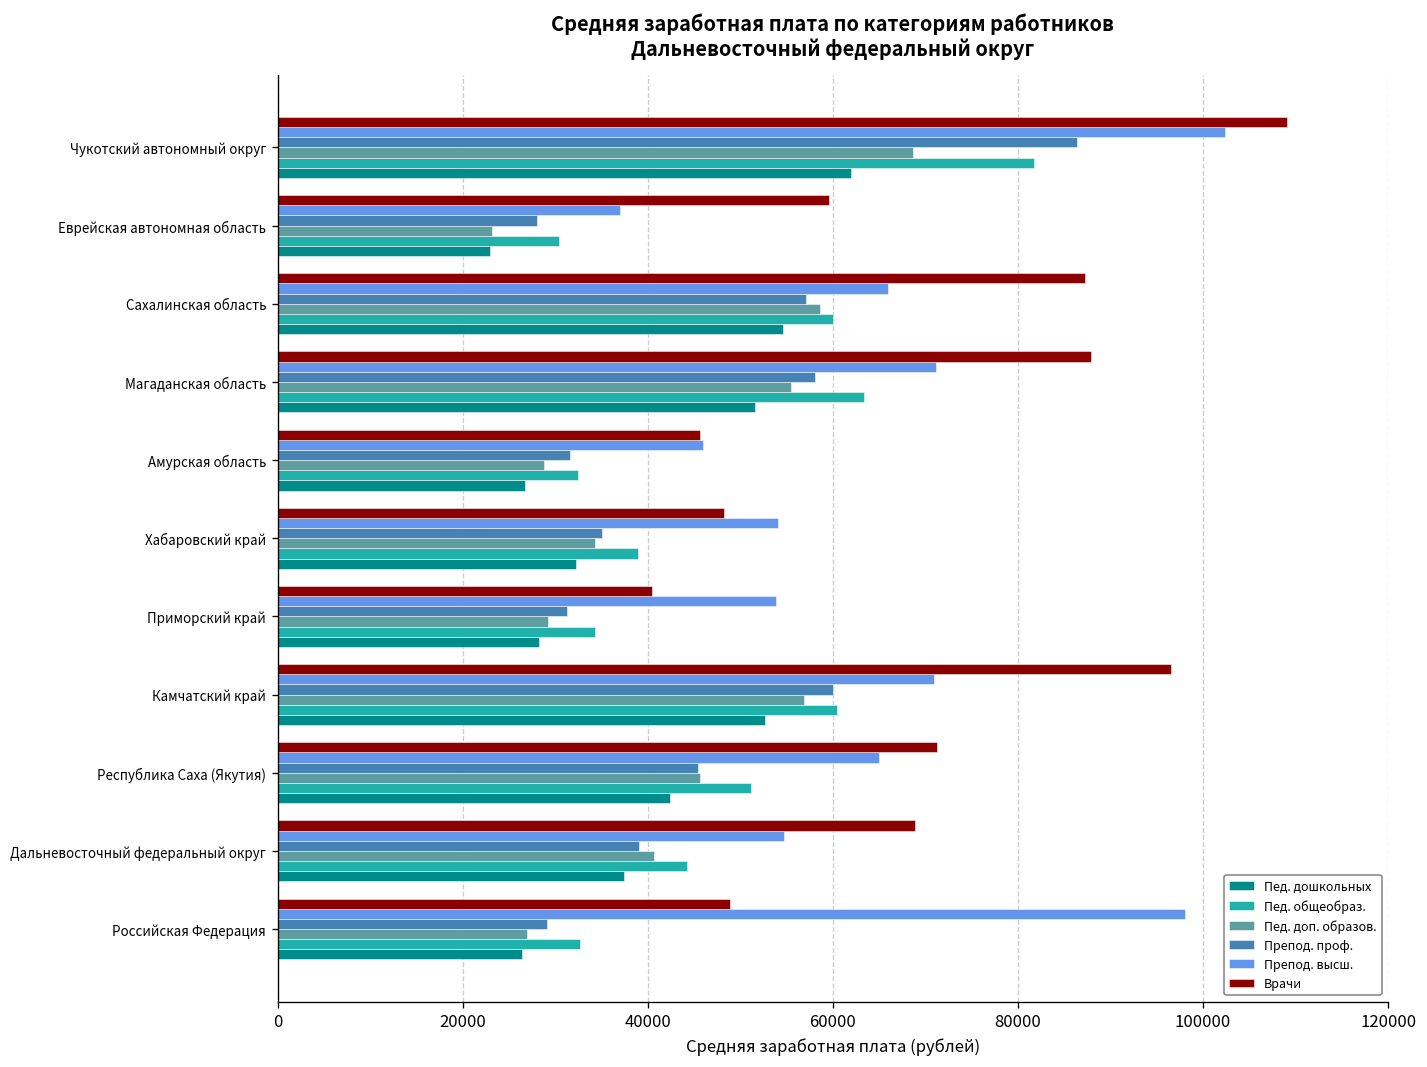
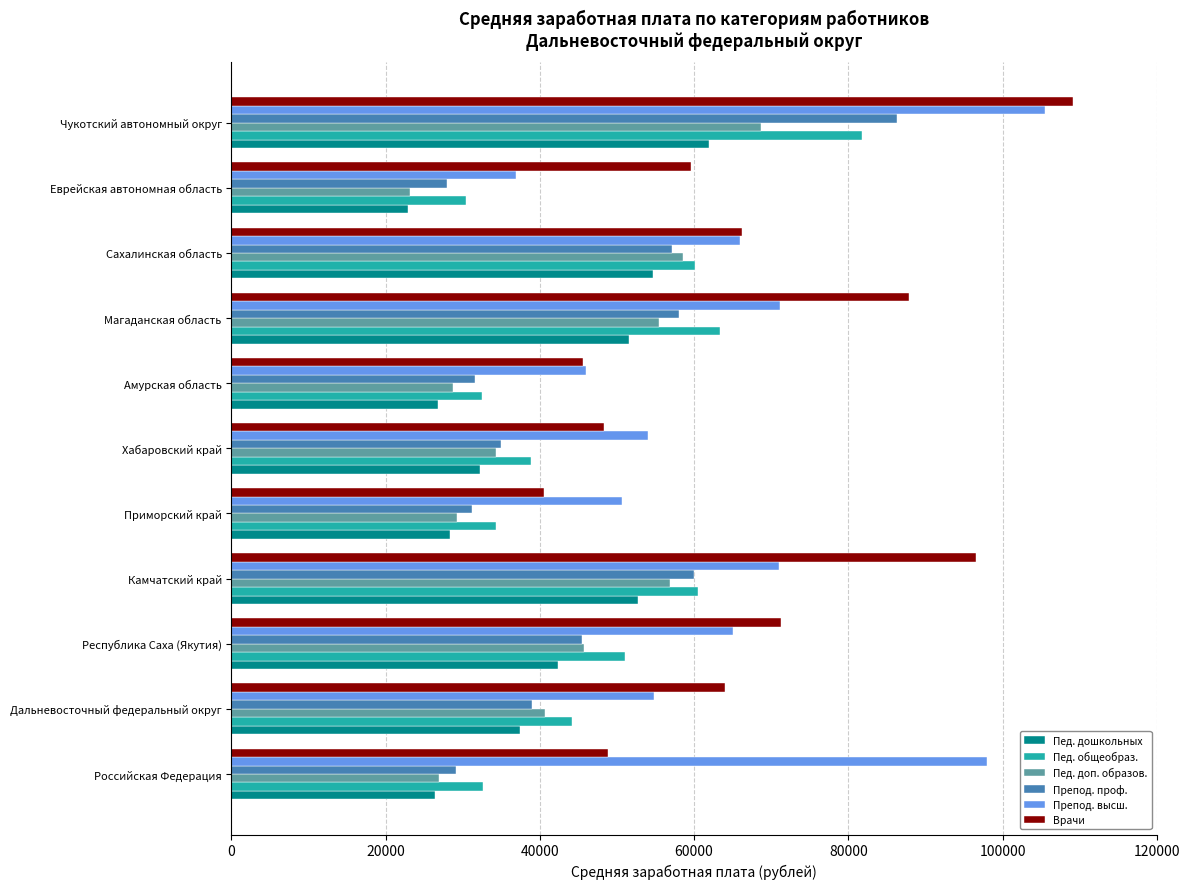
Препод. высш., Чукотский автономный округ: 102000 -> 106000
Врачи, Сахалинская область: 87000 -> 66000
Препод. высш., Приморский край: 54000 -> 51000
Врачи, Дальневосточный федеральный округ: 69000 -> 64000
